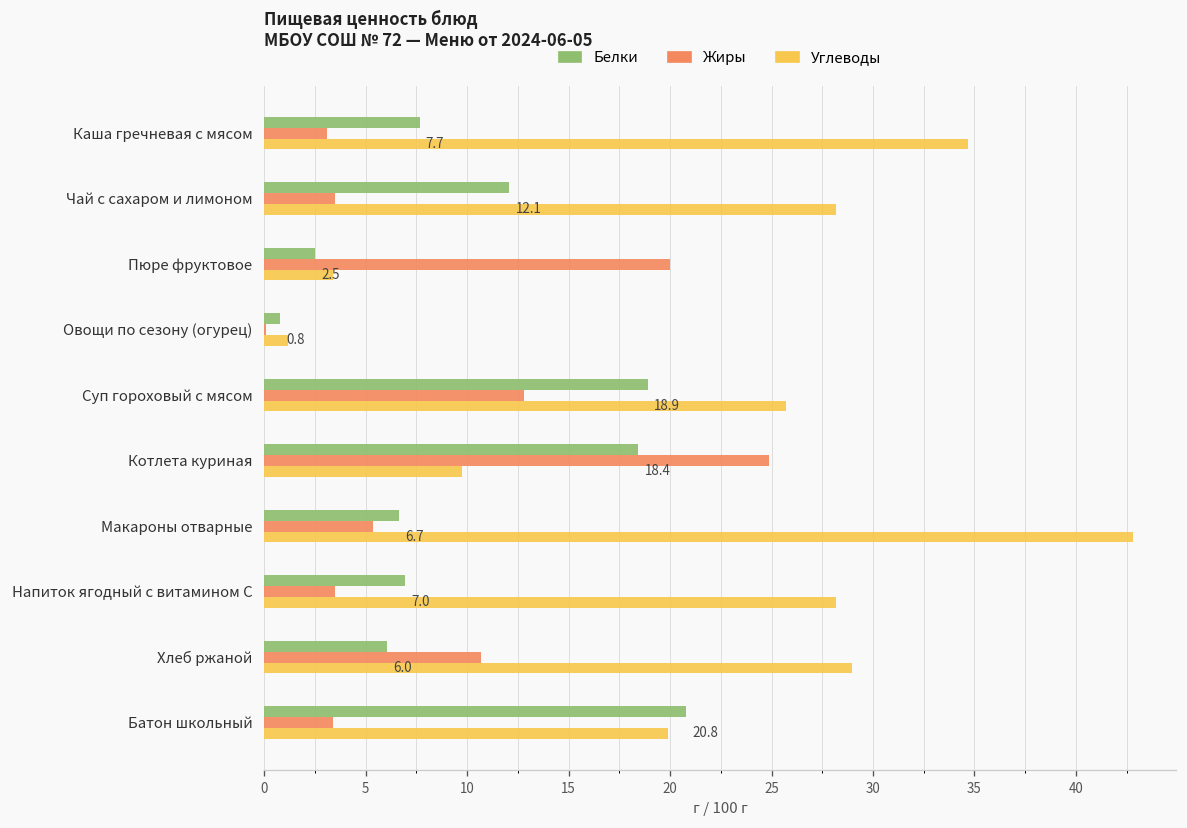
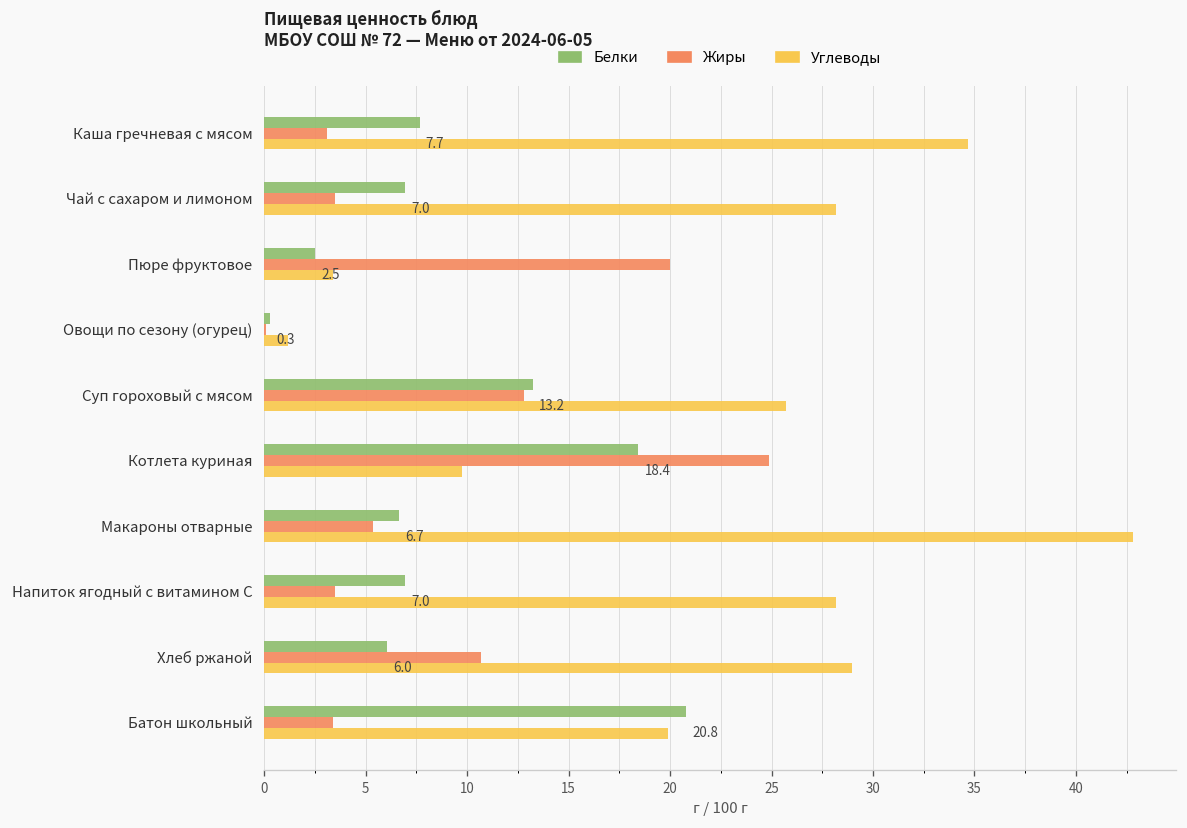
Белки, Чай с сахаром и лимоном: 12.1 -> 7.0
Белки, Овощи по сезону (огурец): 0.8 -> 0.3
Белки, Суп гороховый с мясом: 18.9 -> 13.2
